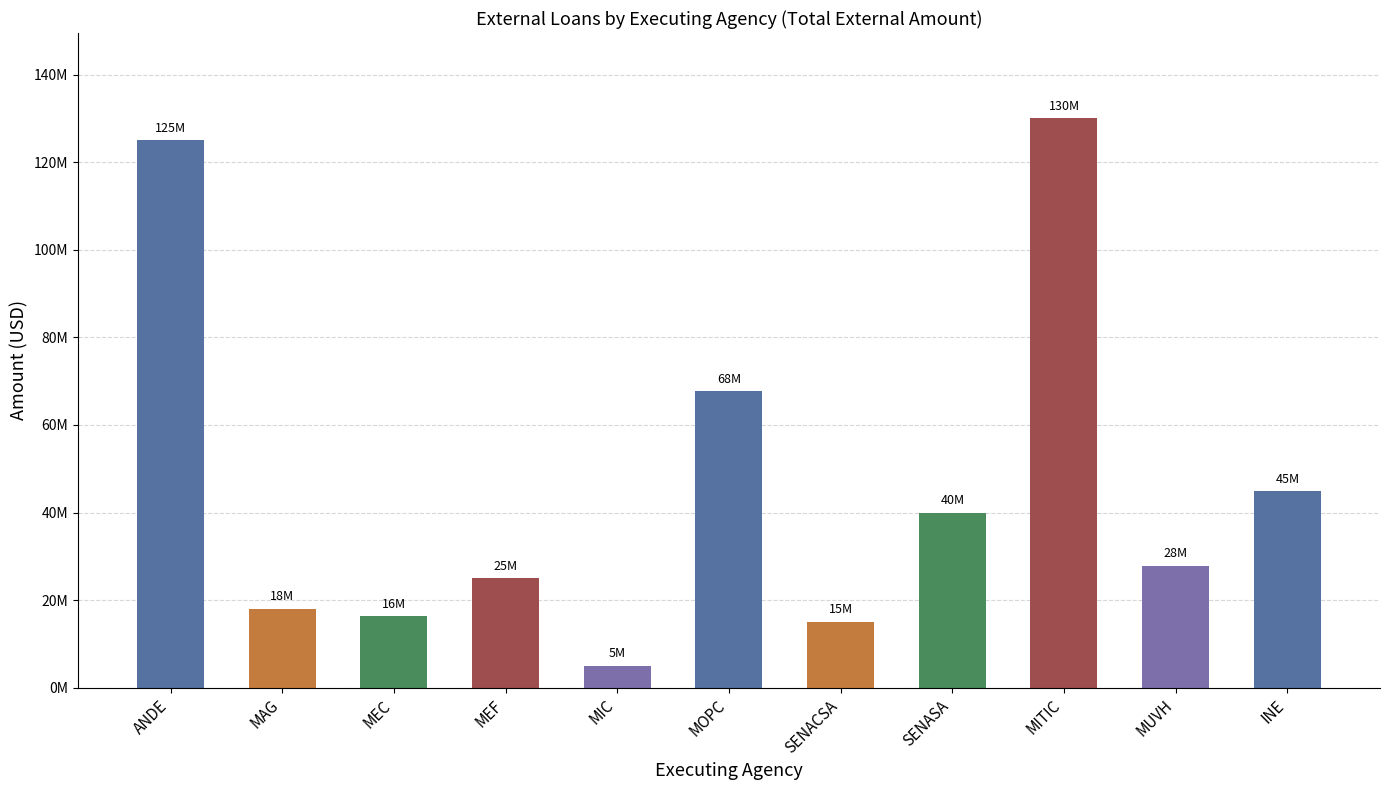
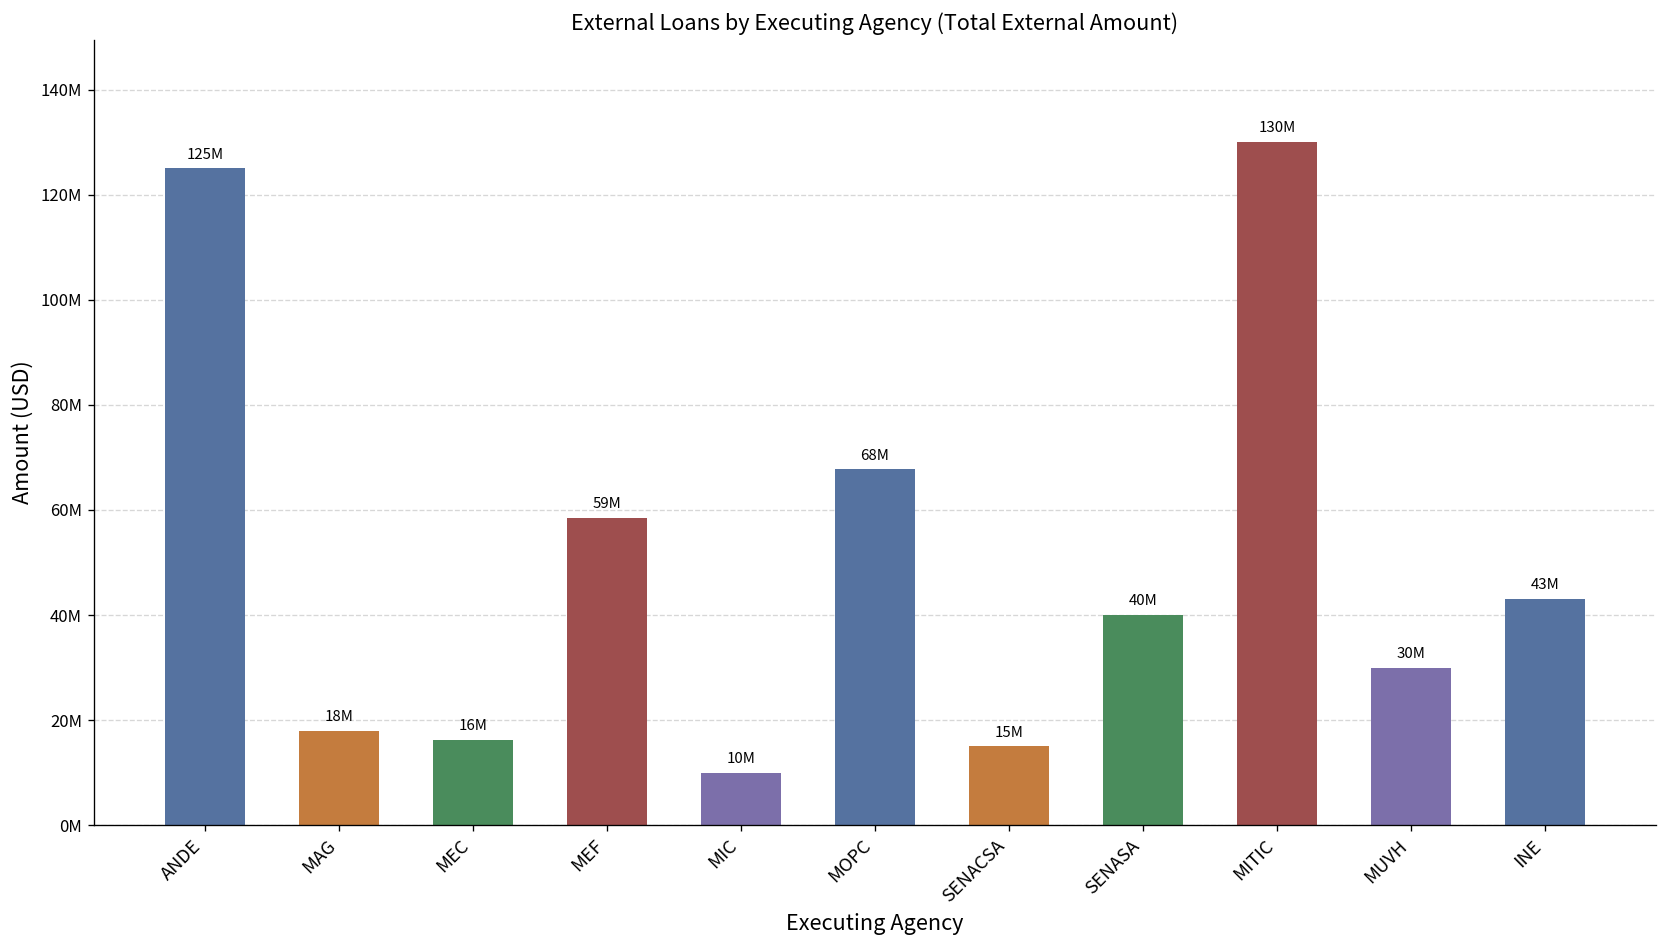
MEF: 25M -> 59M
MIC: 5M -> 10M
MUVH: 28M -> 30M
INE: 45M -> 43M
